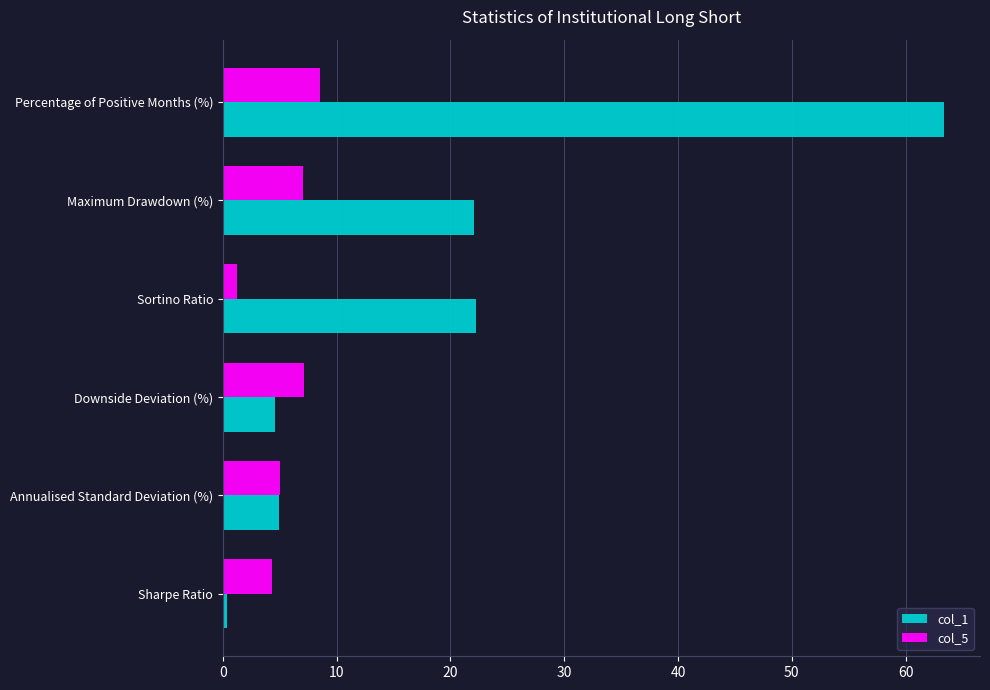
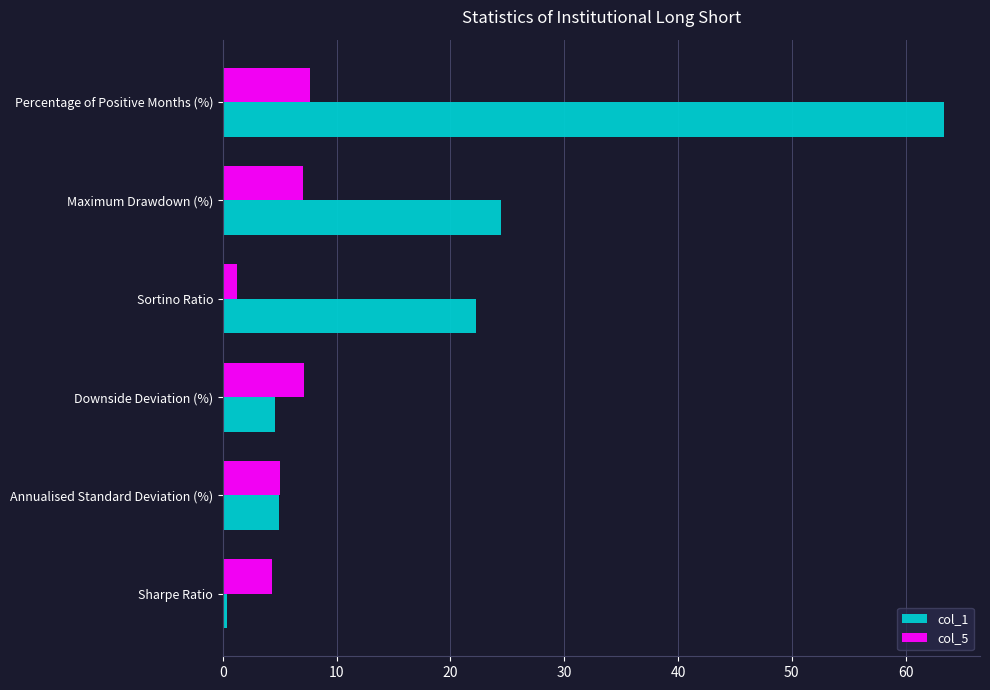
col_5, Percentage of Positive Months (%): 8.5 -> 7.7
col_1, Maximum Drawdown (%): 22.1 -> 24.4
